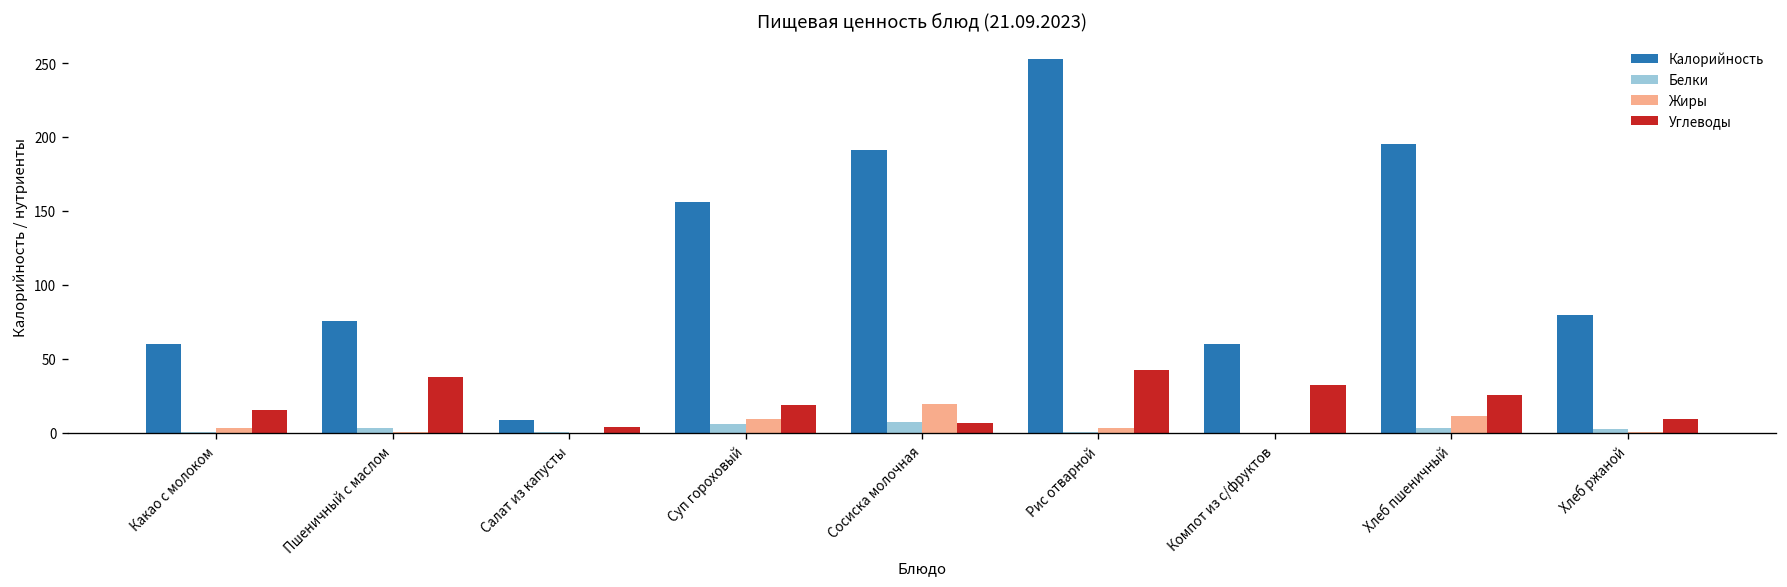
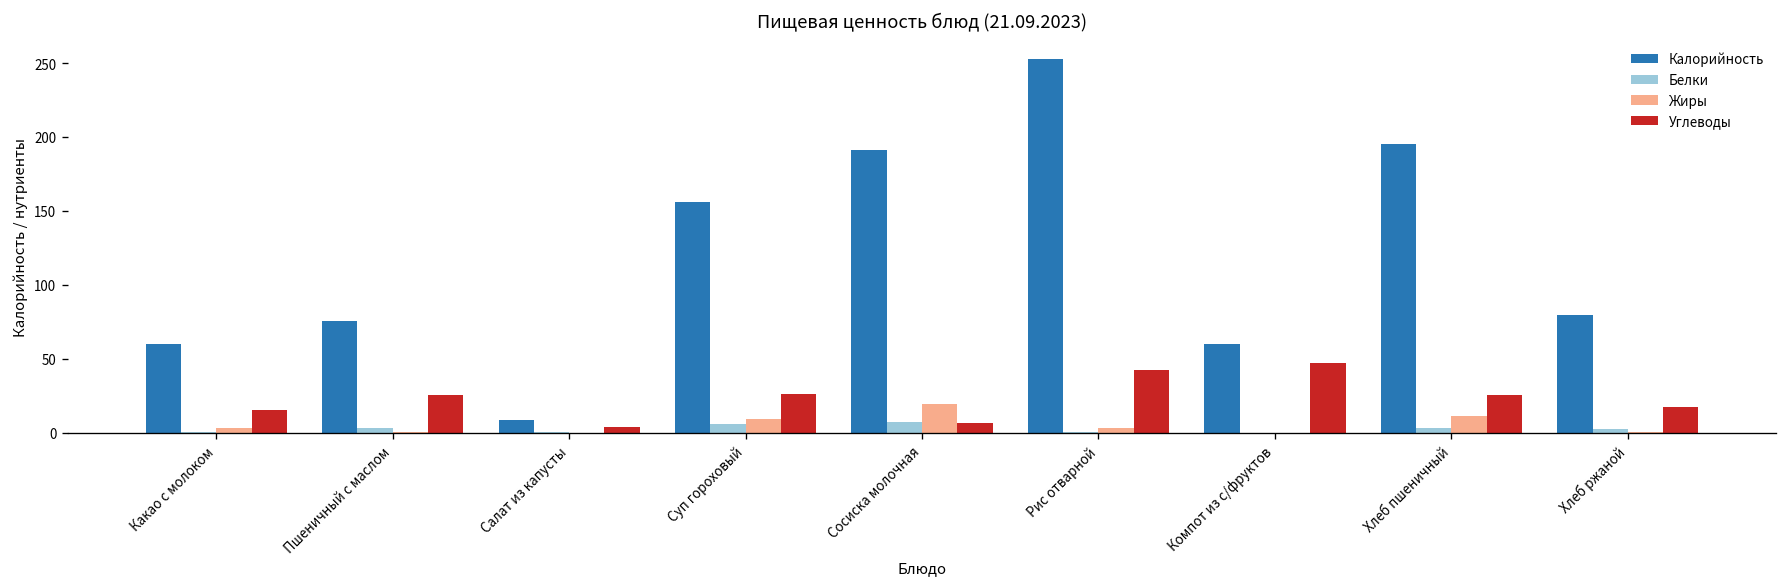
Углеводы, Пшеничный с маслом: 38 -> 26
Углеводы, Суп гороховый: 19 -> 26
Углеводы, Компот из с/фруктов: 32 -> 47
Углеводы, Хлеб ржаной: 10 -> 17
